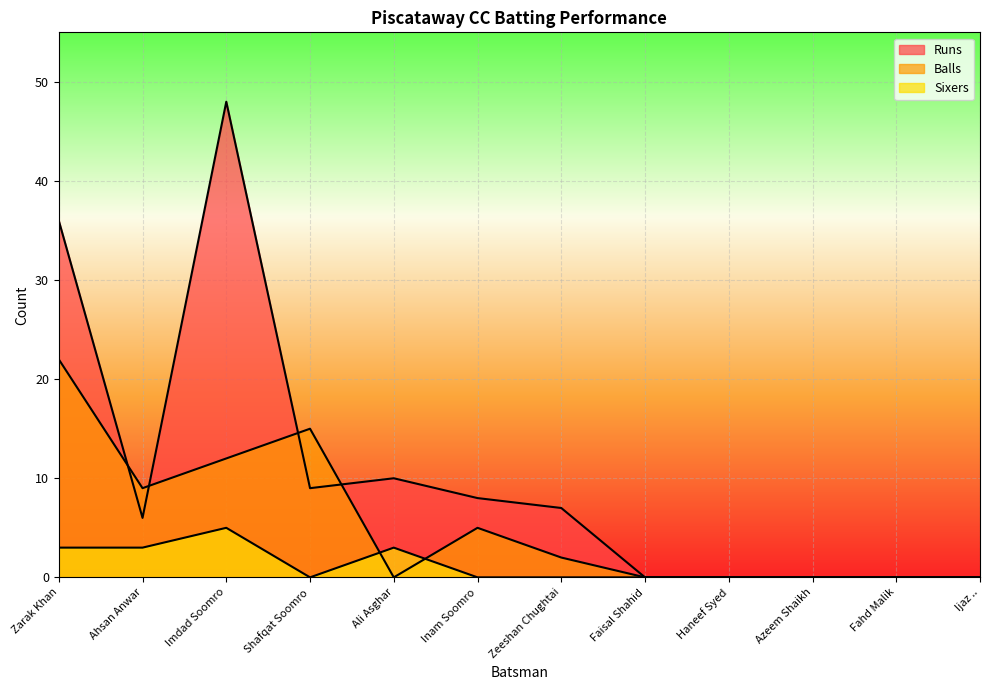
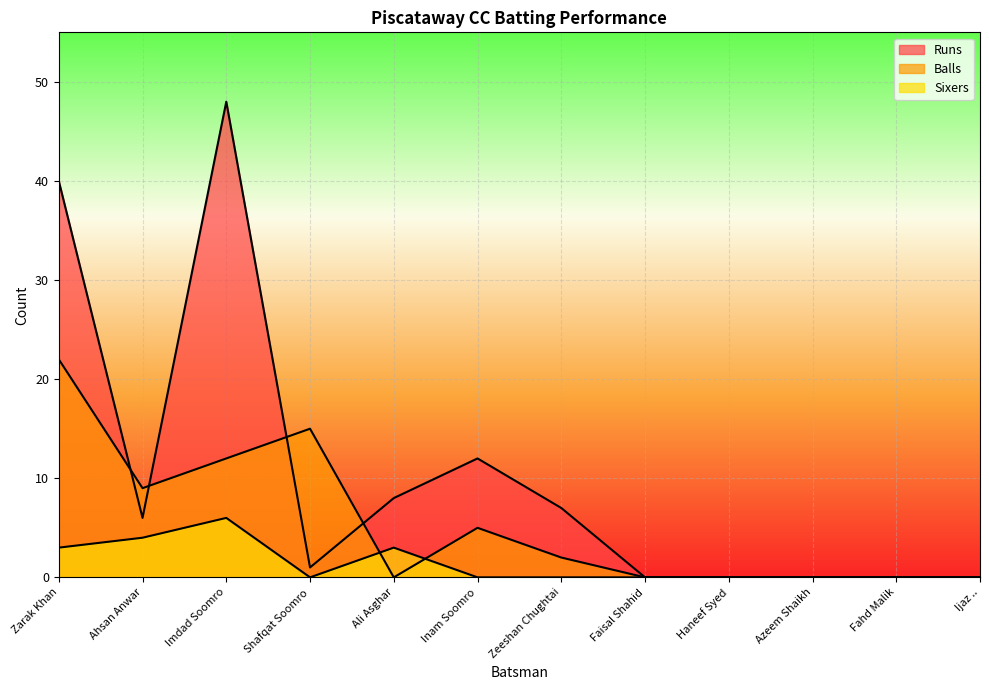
Runs, Zarak Khan: 36 -> 40
Sixers, Ahsan Anwar: 3 -> 4
Sixers, Imdad Soomro: 5 -> 6
Runs, Shafqat Soomro: 9 -> 1
Runs, Ali Asghar: 10 -> 8
Runs, Inam Soomro: 8 -> 12
